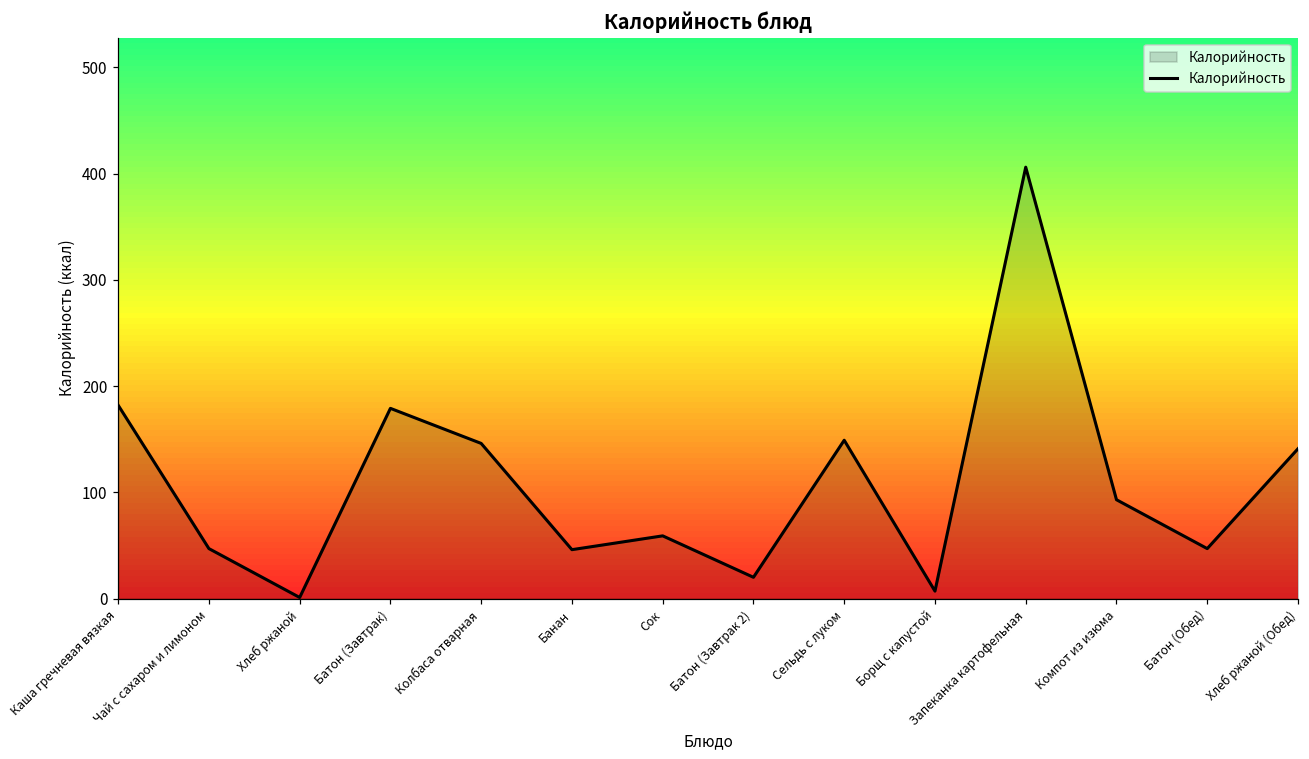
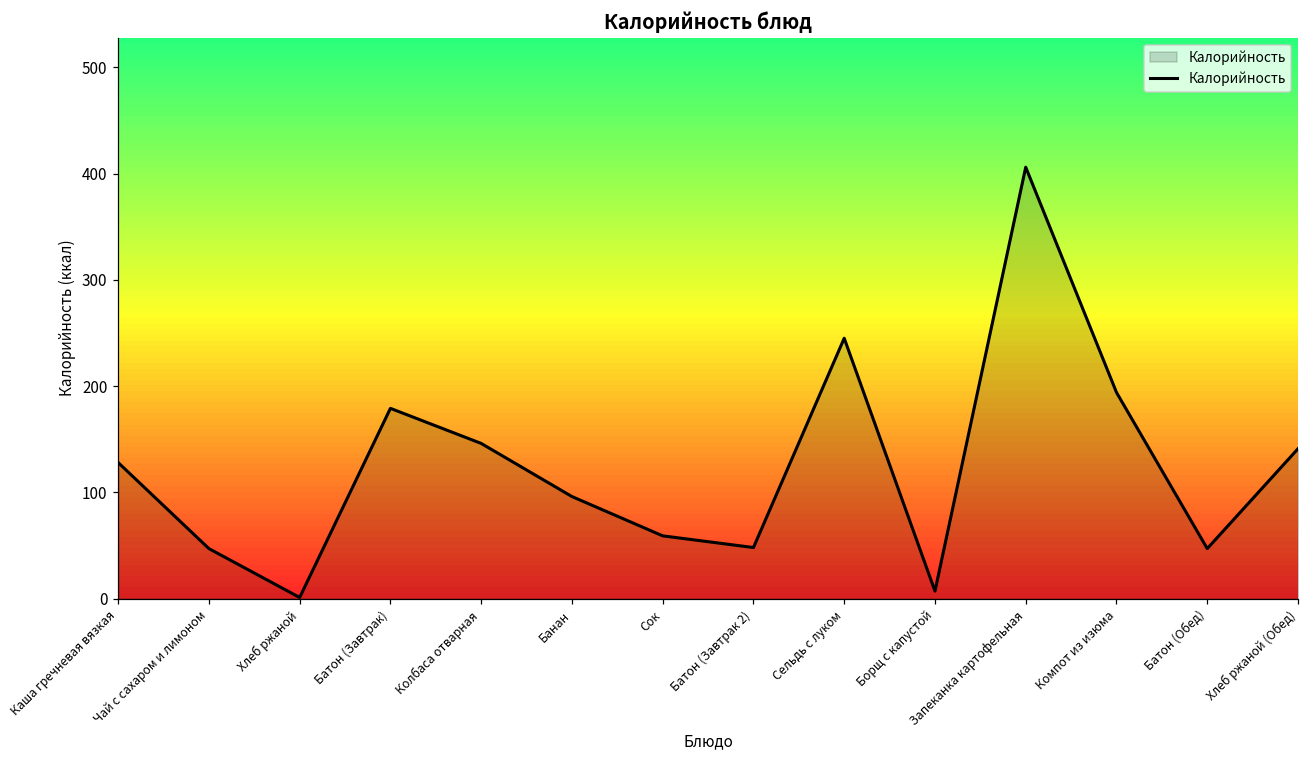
Каша гречневая вязкая: 180 -> 130
Банан: 50 -> 100
Батон (Завтрак 2): 20 -> 50
Сельдь с луком: 150 -> 250
Компот из изюма: 90 -> 190
